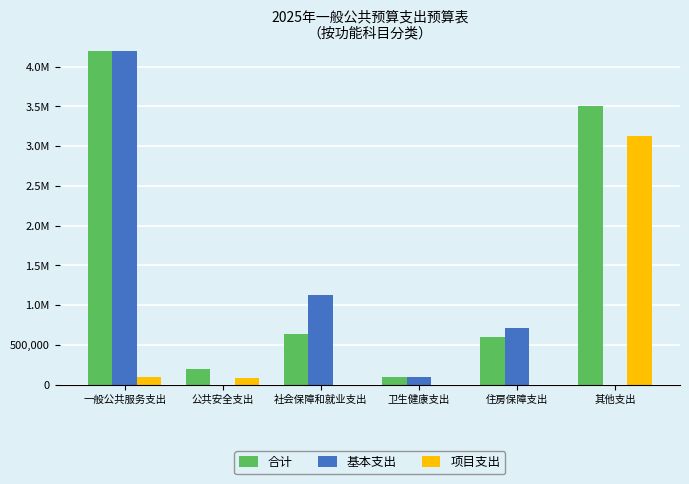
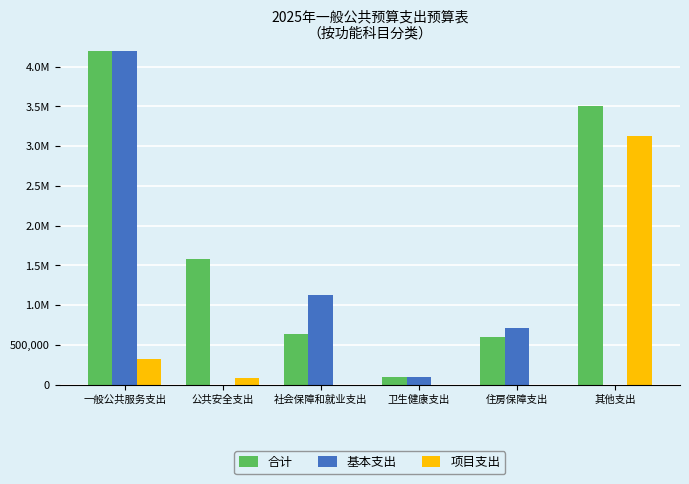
项目支出, 一般公共服务支出: 100,000 -> 300,000
合计, 公共安全支出: 200,000 -> 1,600,000
